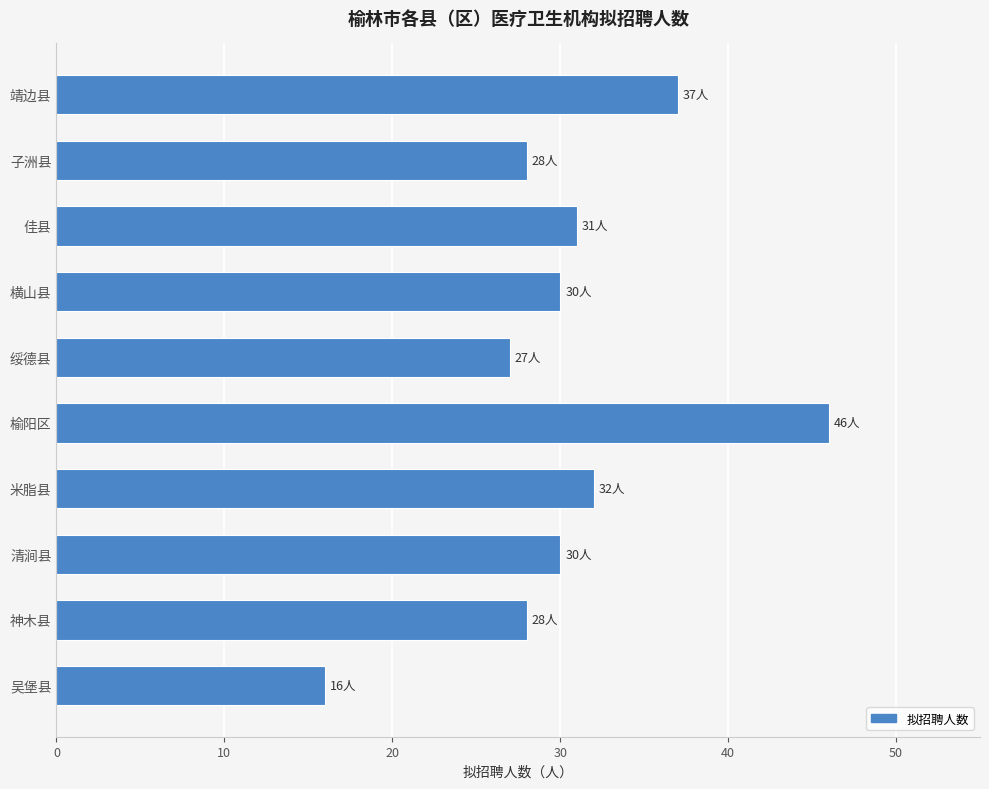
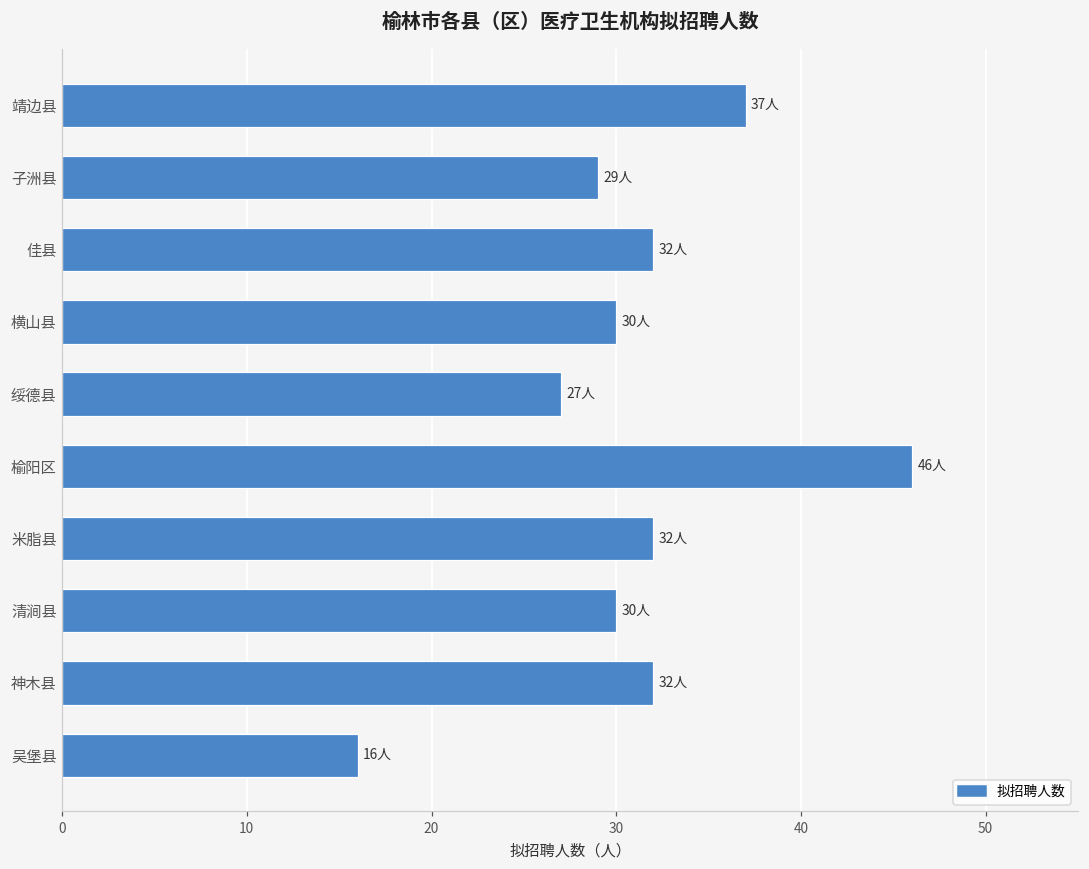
子洲县: 28人 -> 29人
佳县: 31人 -> 32人
神木县: 28人 -> 32人
